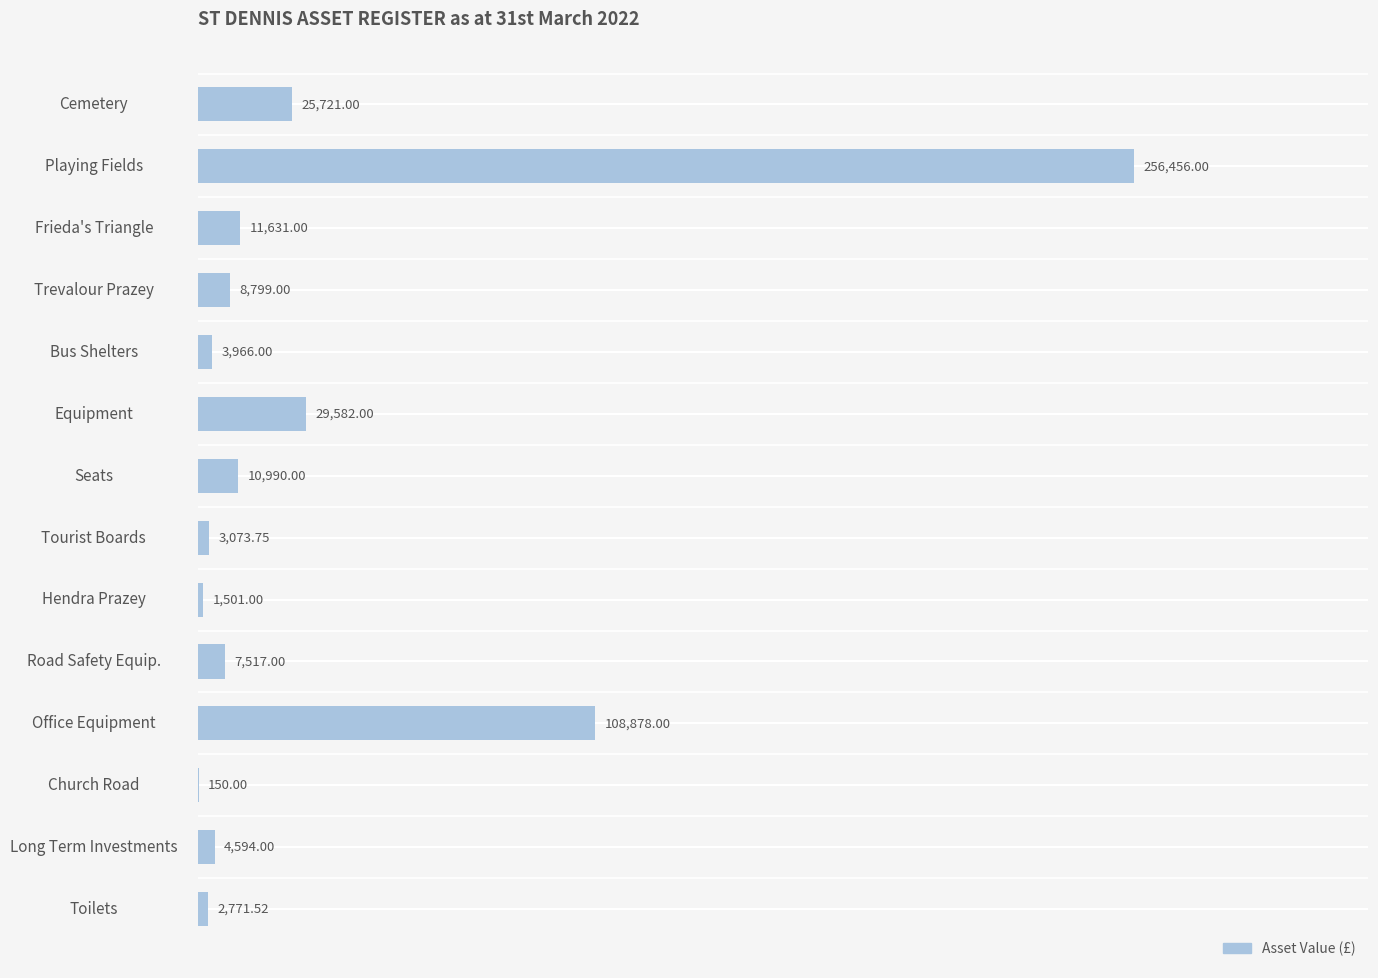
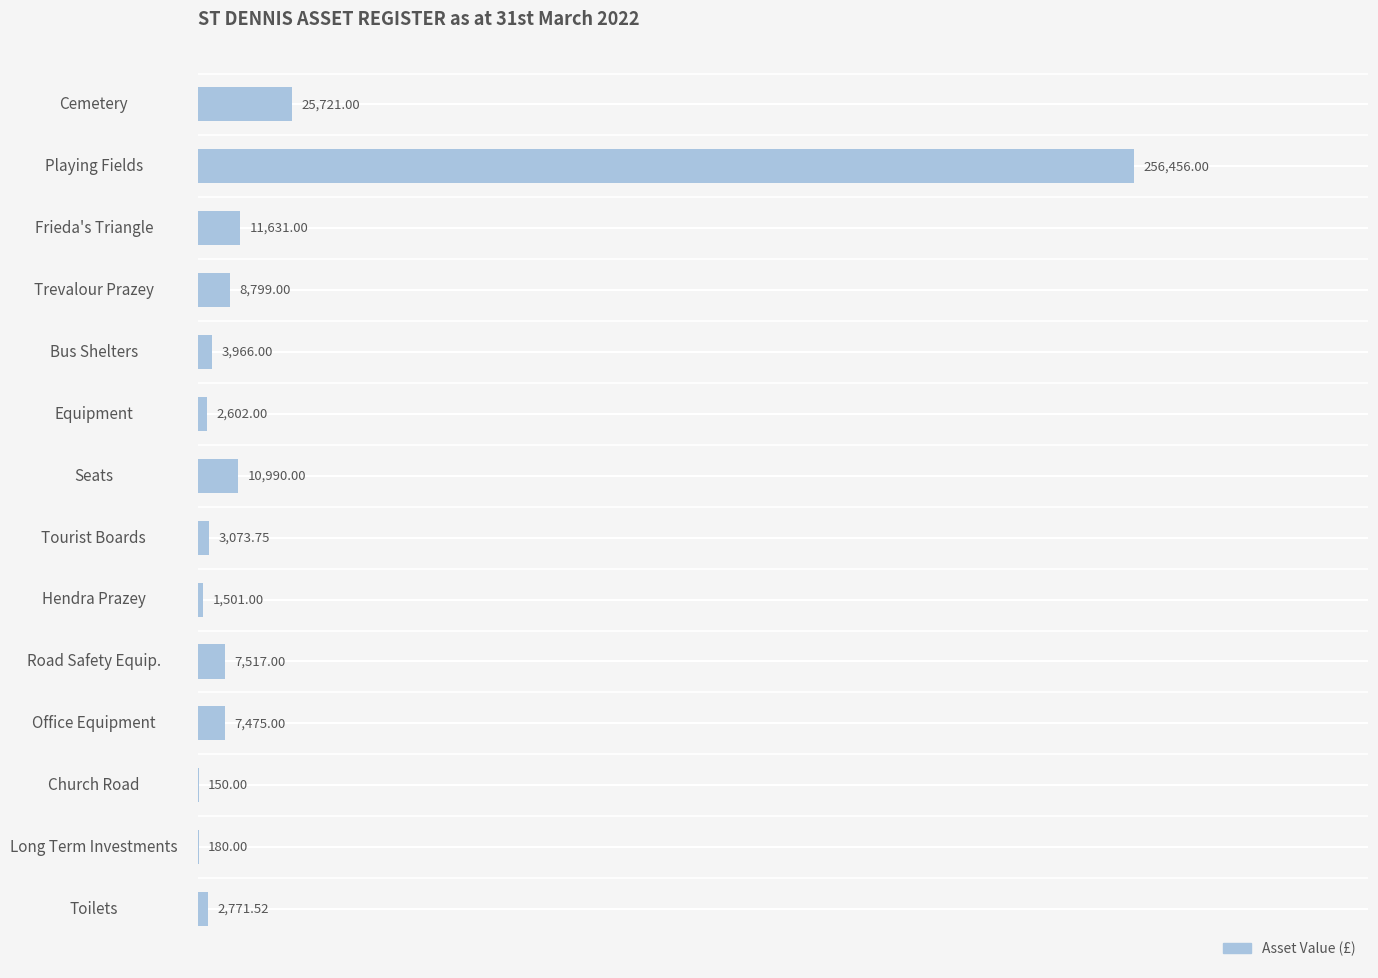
Equipment: 29,582.00 -> 2,602.00
Office Equipment: 108,878.00 -> 7,475.00
Long Term Investments: 4,594.00 -> 180.00
